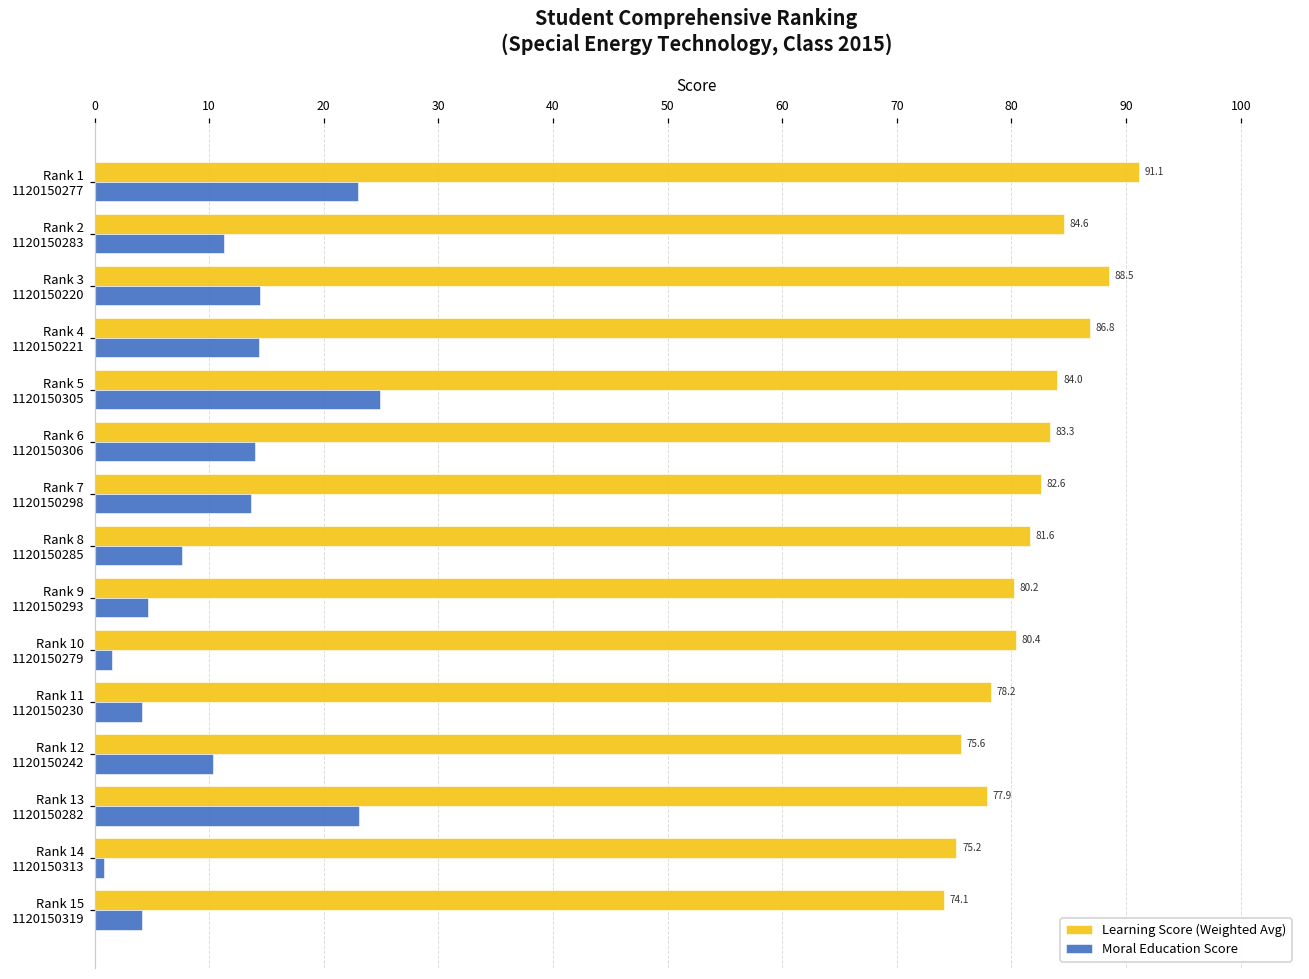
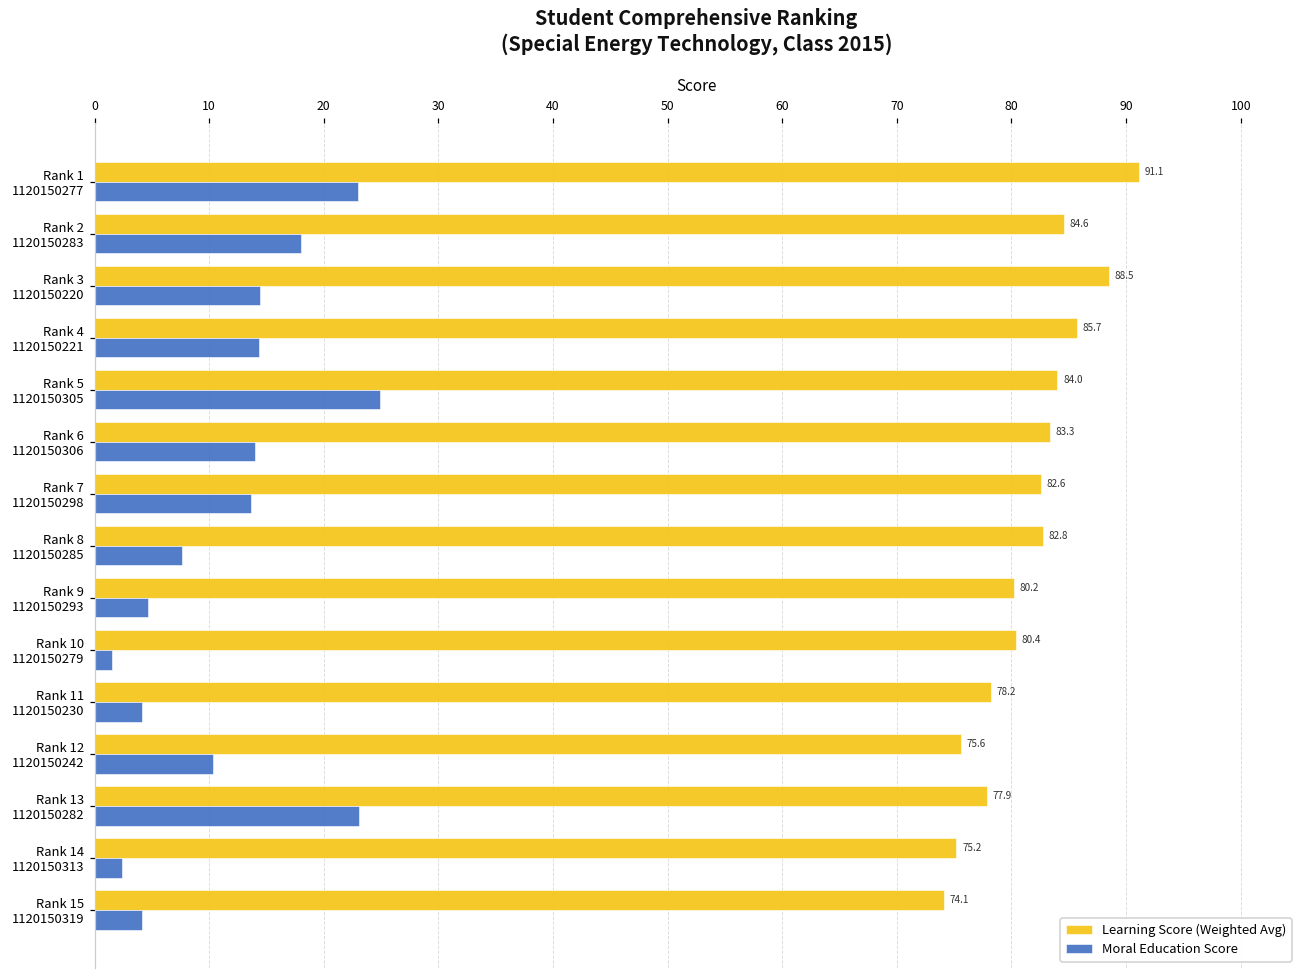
Moral Education Score, Rank 2 1120150283: 11.3 -> 18.0
Learning Score (Weighted Avg), Rank 4 1120150221: 86.8 -> 85.7
Learning Score (Weighted Avg), Rank 8 1120150285: 81.6 -> 82.8
Moral Education Score, Rank 14 1120150313: 0.8 -> 2.4
